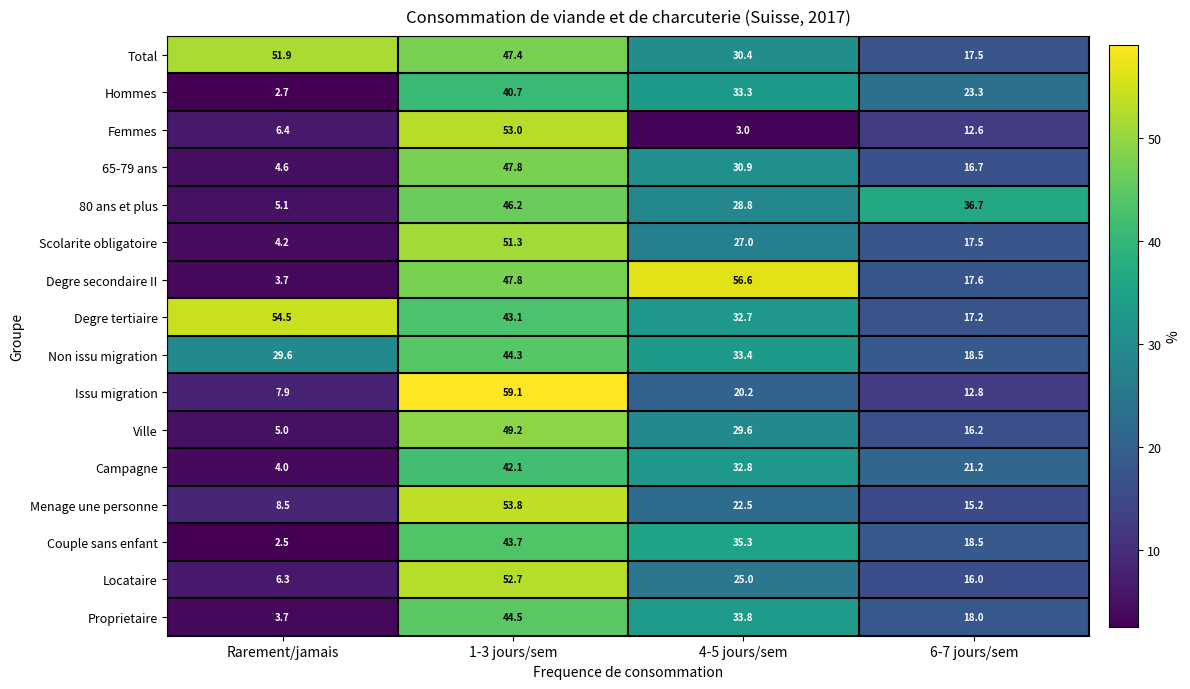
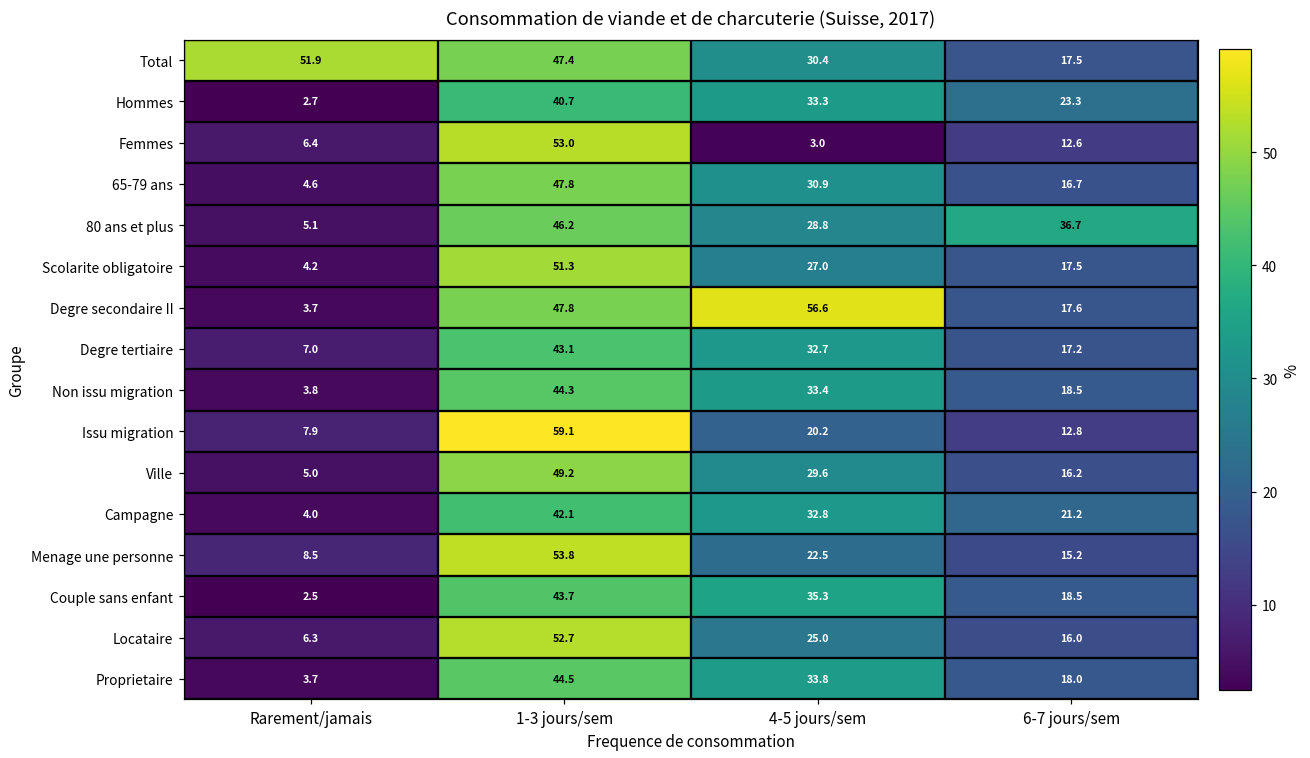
Degre tertiaire, Rarement/jamais: 54.5 -> 7.0
Non issu migration, Rarement/jamais: 29.6 -> 3.8
